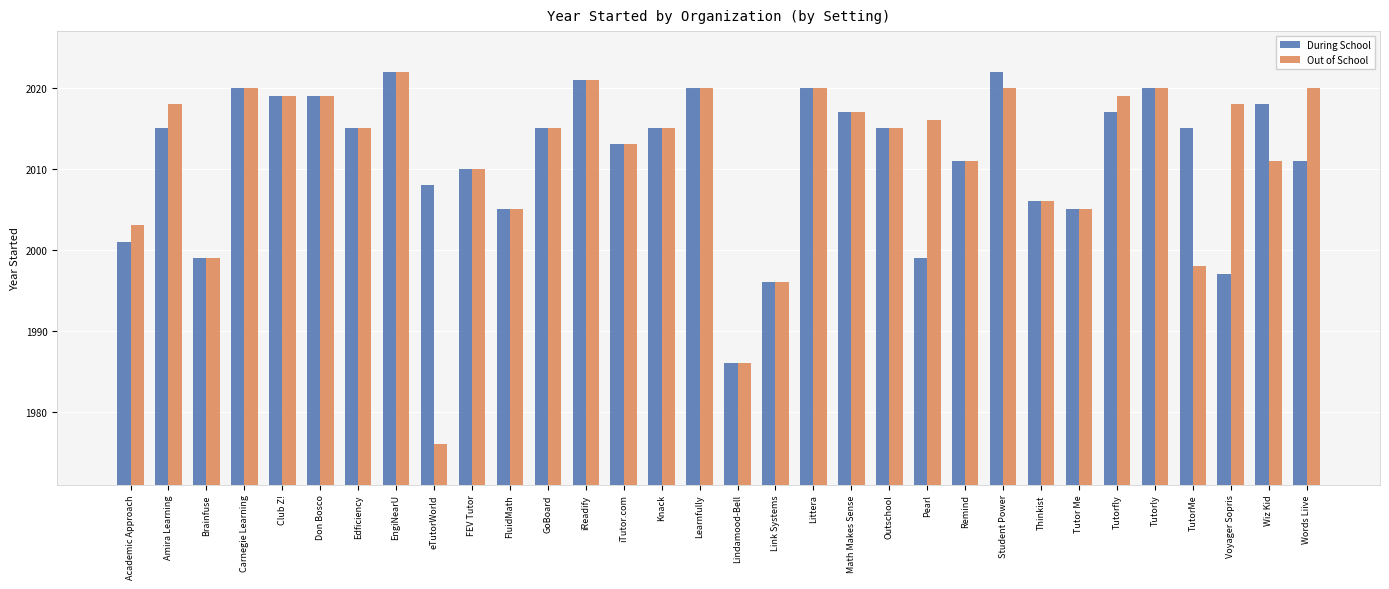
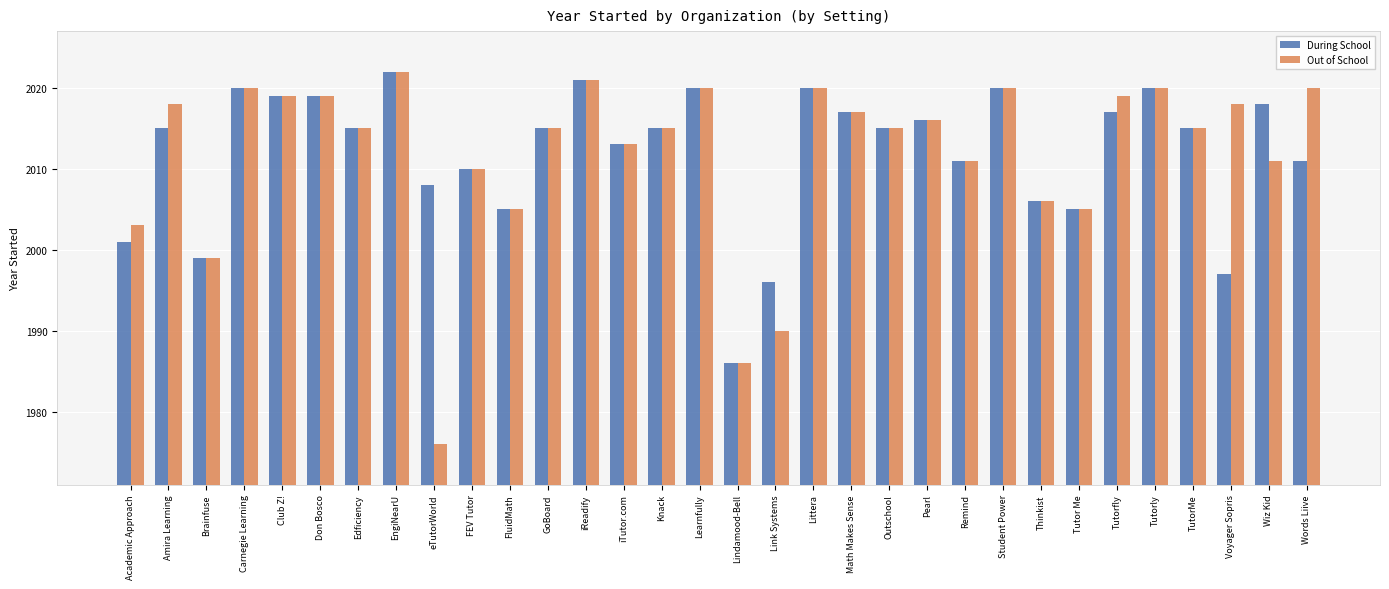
Out of School, Link Systems: 1996 -> 1990
During School, Pearl: 1999 -> 2016
During School, Student Power: 2022 -> 2020
Out of School, TutorMe: 1998 -> 2015
